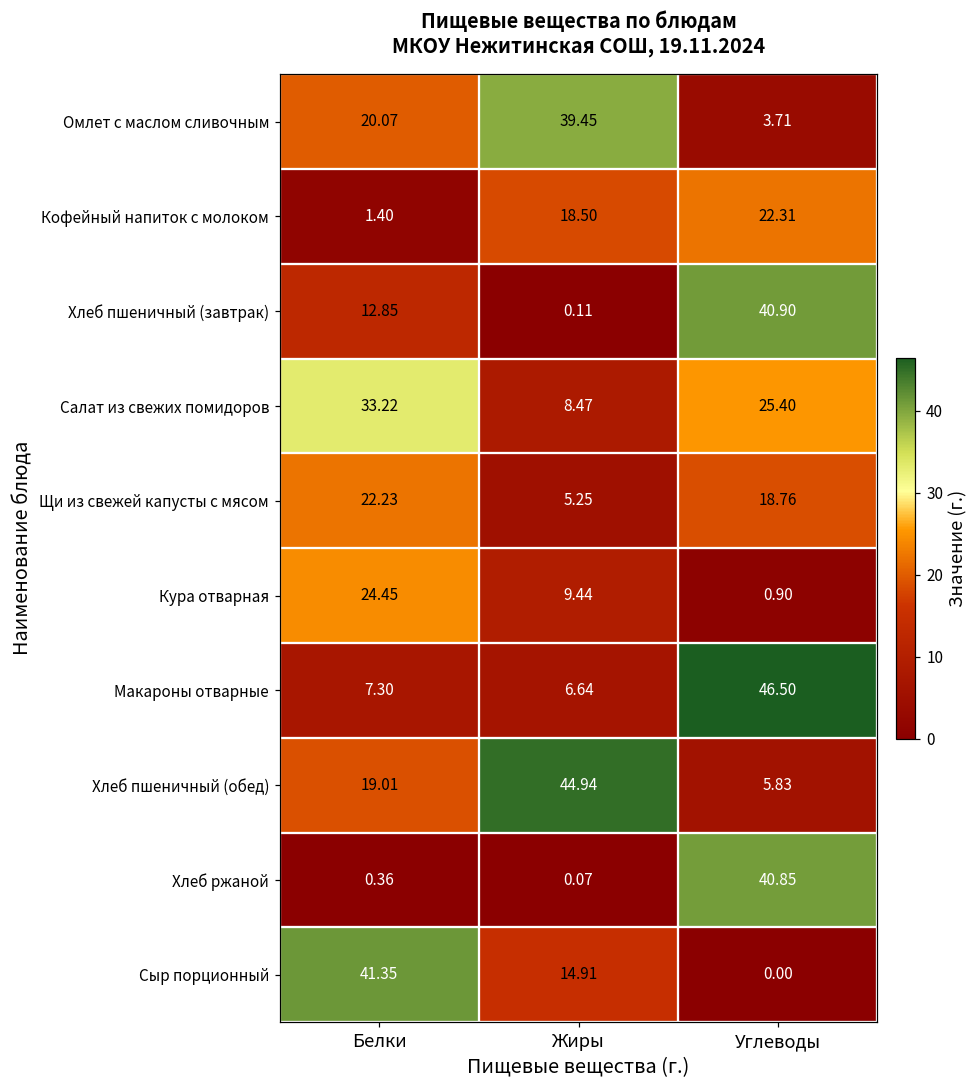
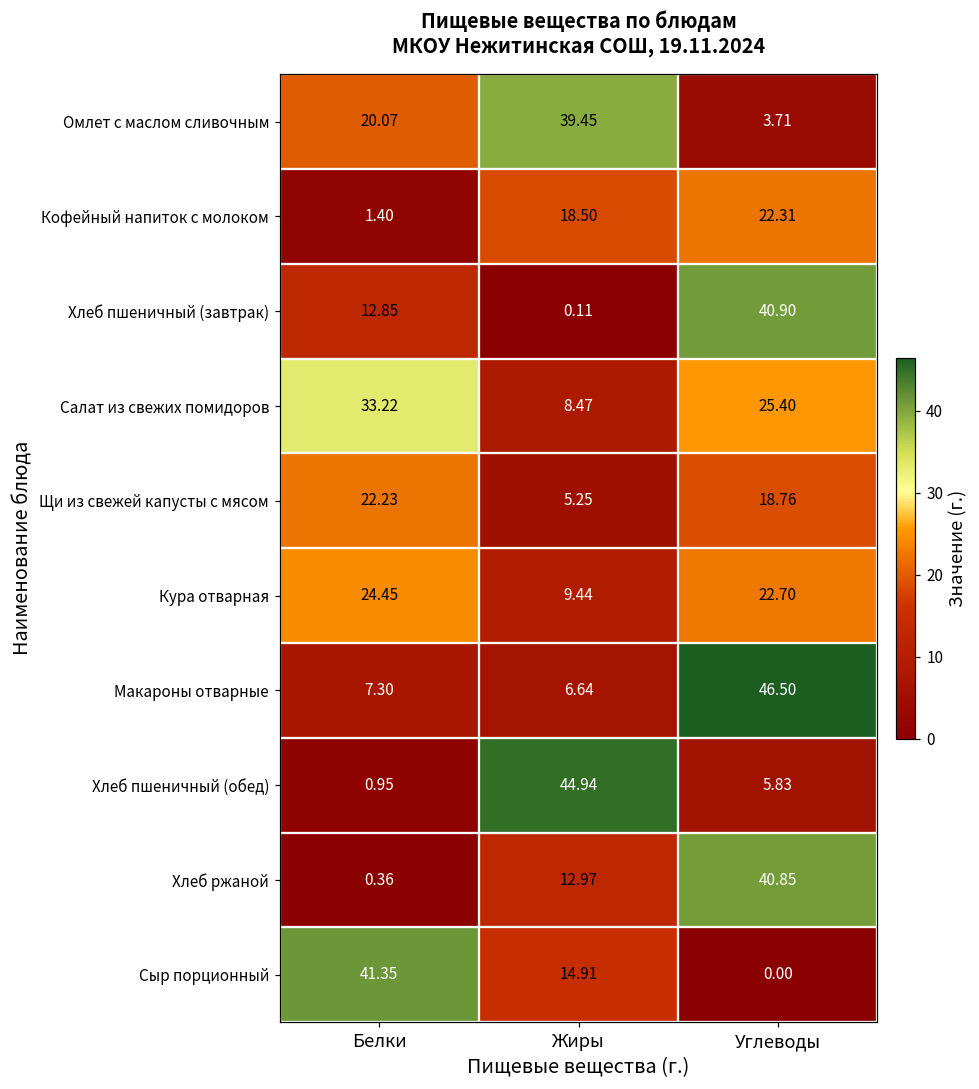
Кура отварная, Углеводы: 0.90 -> 22.70
Хлеб пшеничный (обед), Белки: 19.01 -> 0.95
Хлеб ржаной, Жиры: 0.07 -> 12.97
